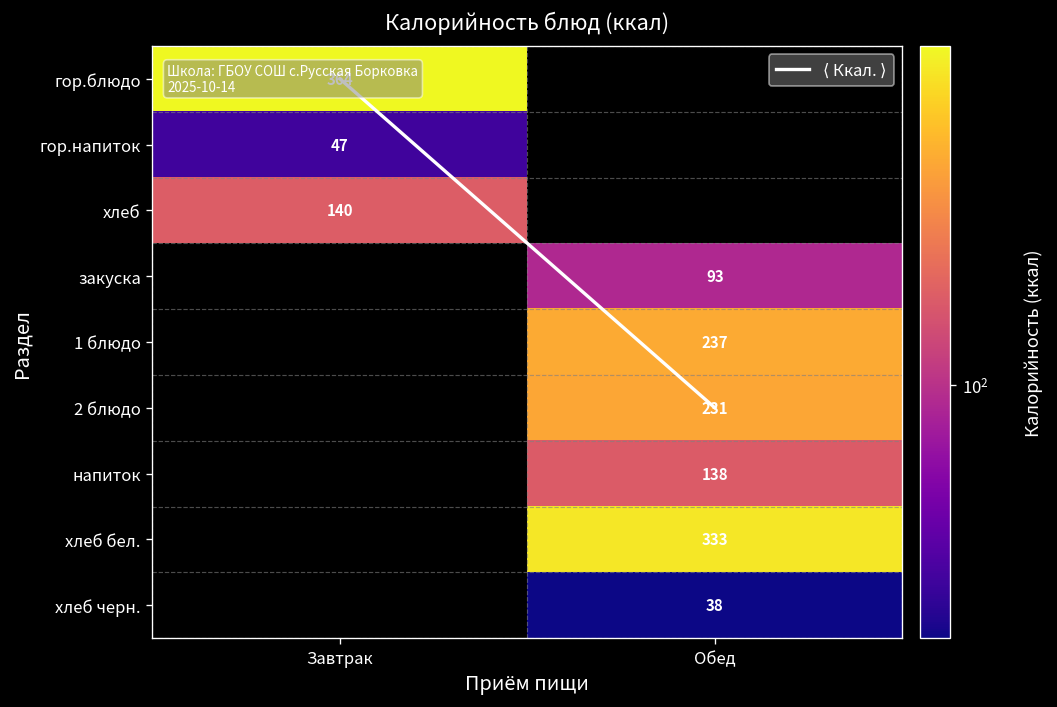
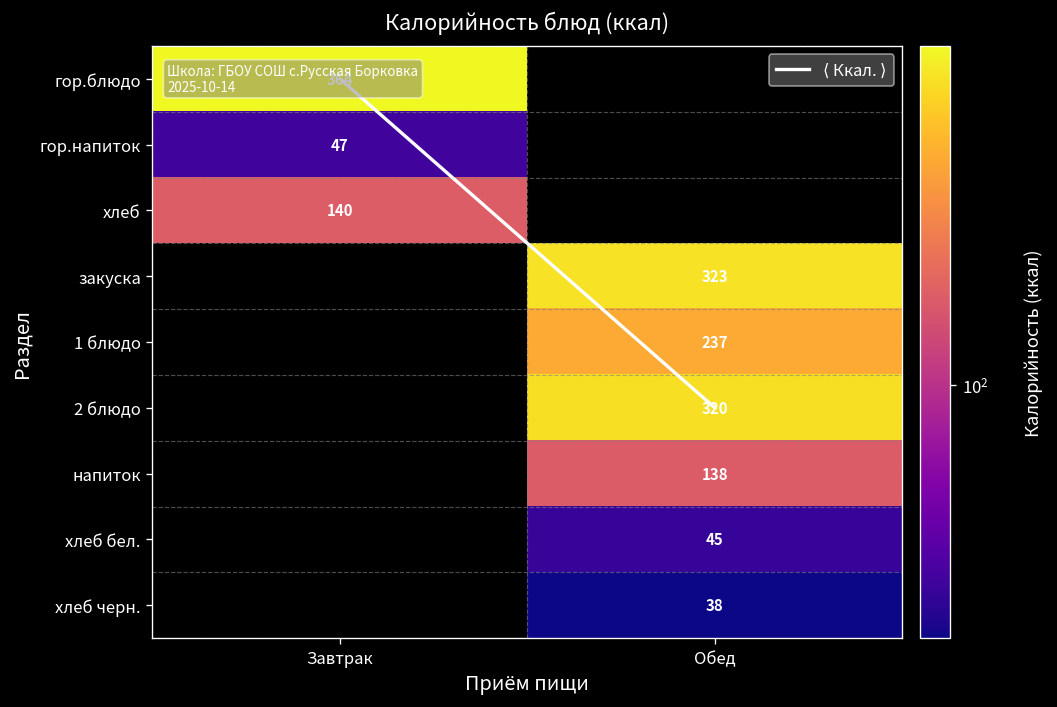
закуска, Обед: 93 -> 323
2 блюдо, Обед: 231 -> 320
хлеб бел., Обед: 333 -> 45
